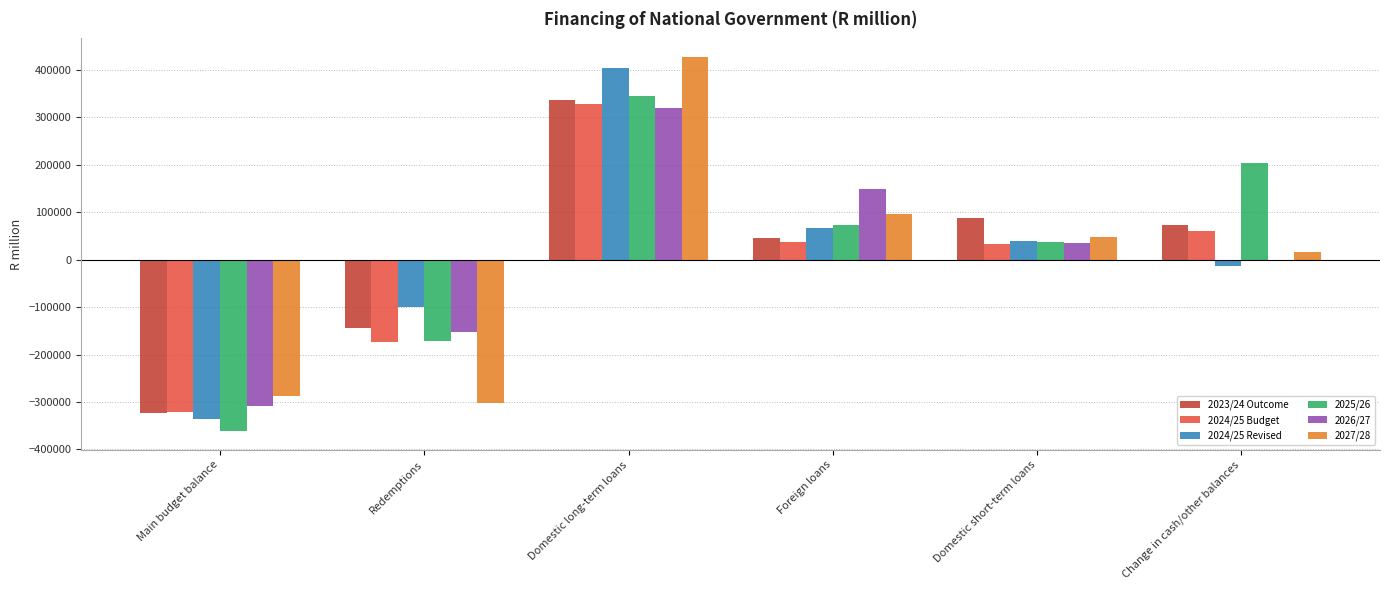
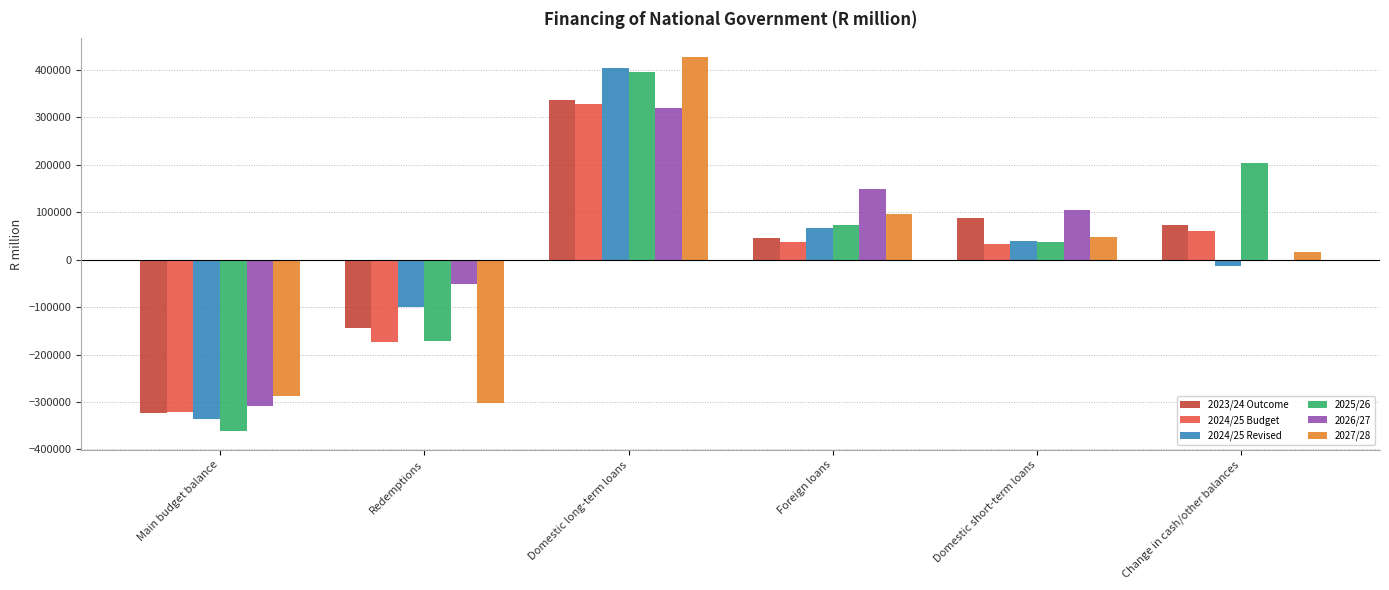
2026/27, Redemptions: -150000 -> -50000
2025/26, Domestic long-term loans: 350000 -> 400000
2026/27, Domestic short-term loans: 40000 -> 100000
